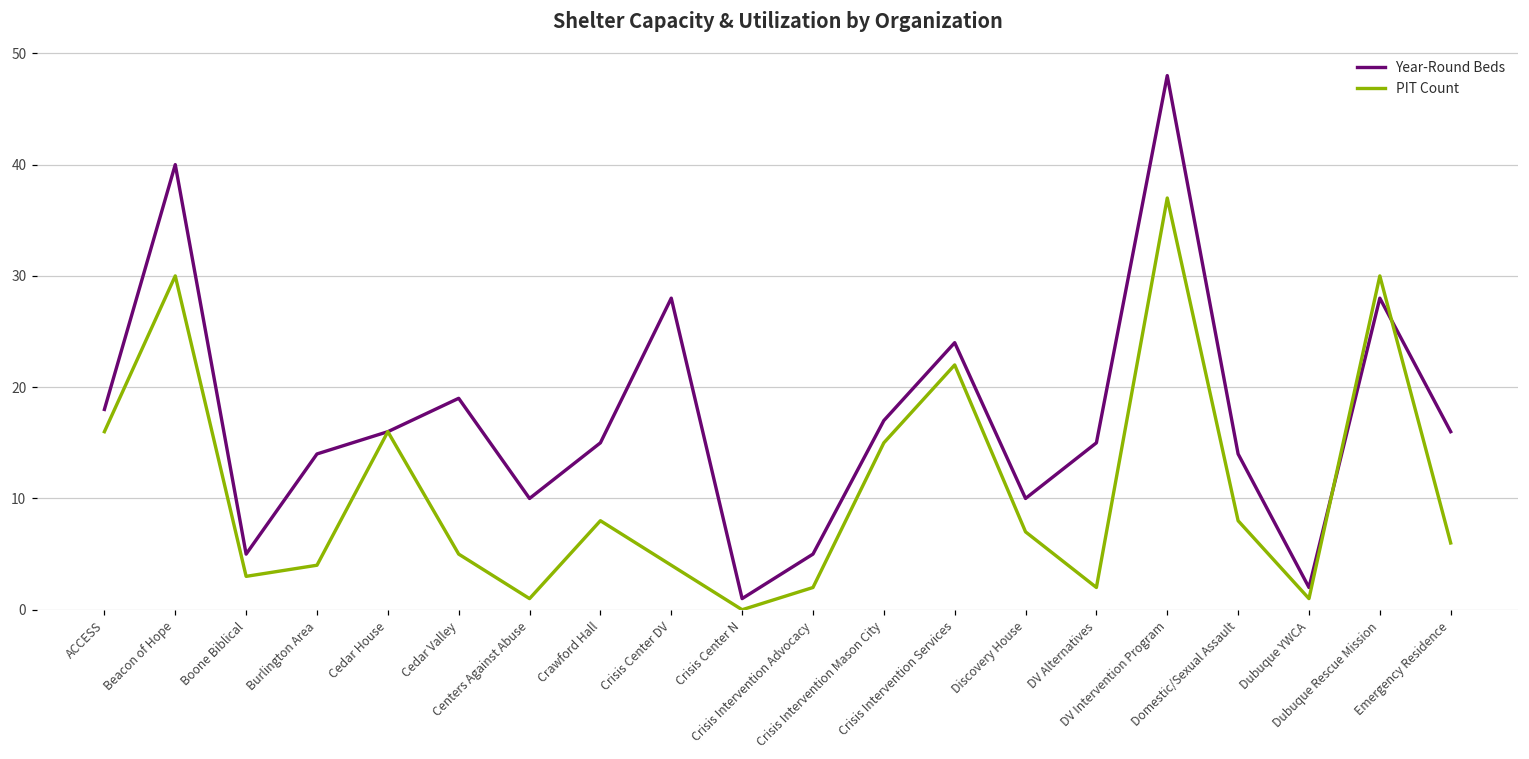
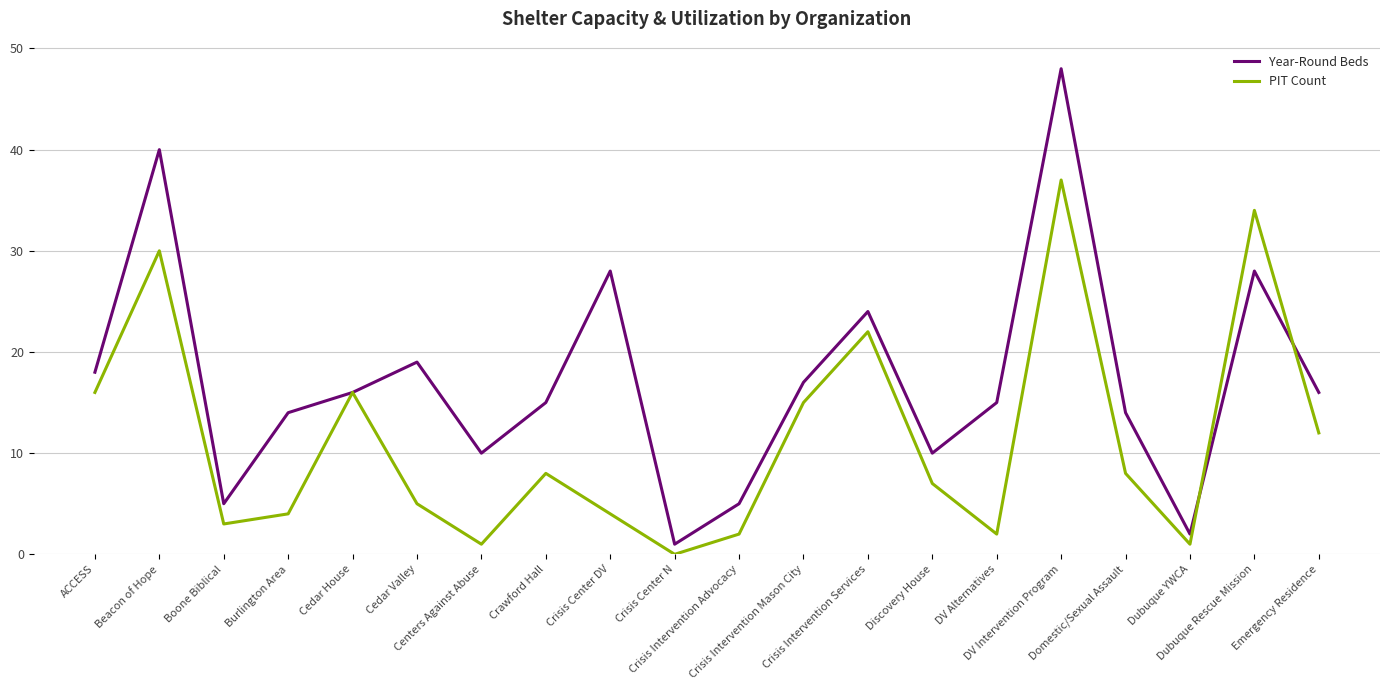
PIT Count, Dubuque Rescue Mission: 30 -> 34
PIT Count, Emergency Residence: 6 -> 12
